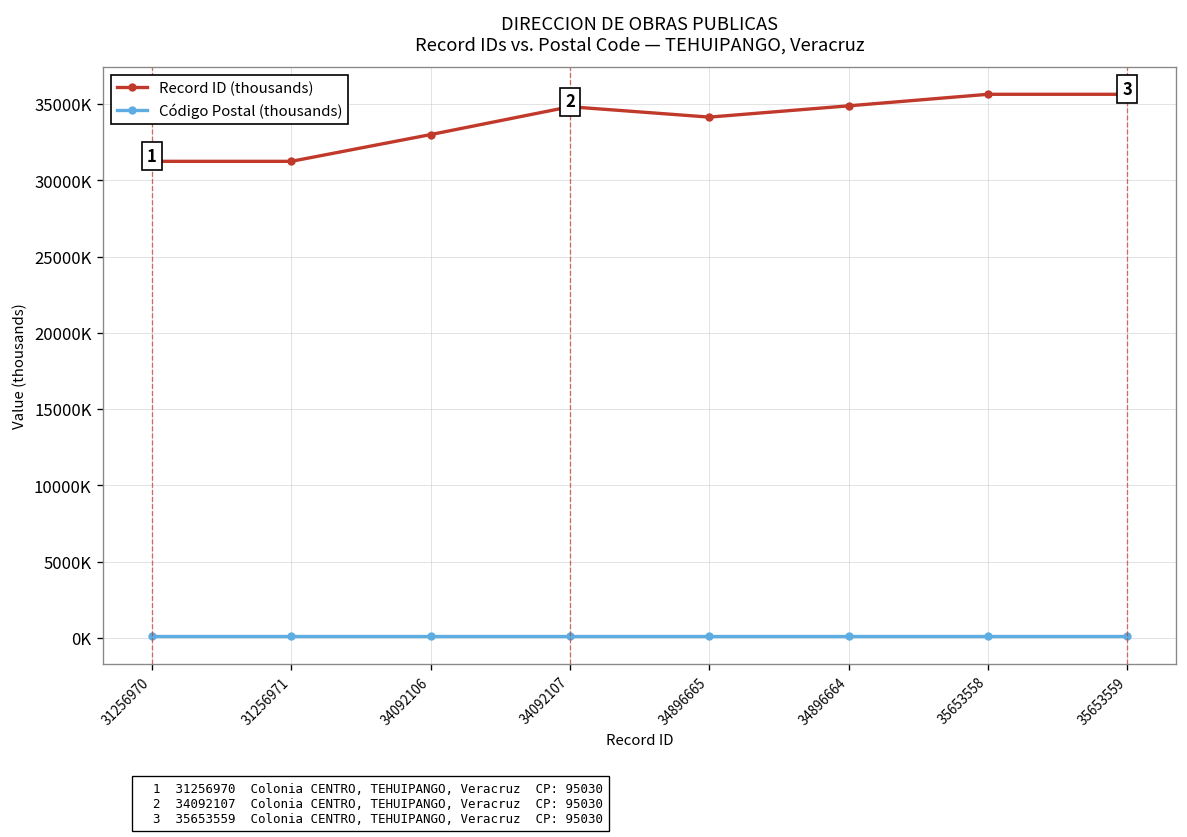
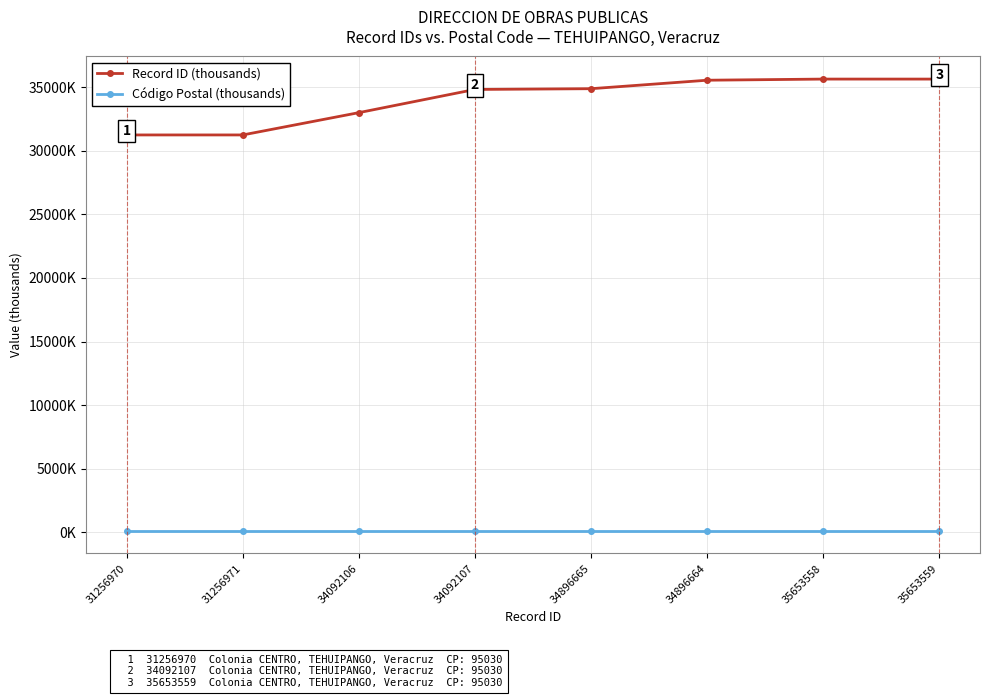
Record ID (thousands), 34896665: 34200000 -> 34900000
Record ID (thousands), 34896664: 34900000 -> 35600000
